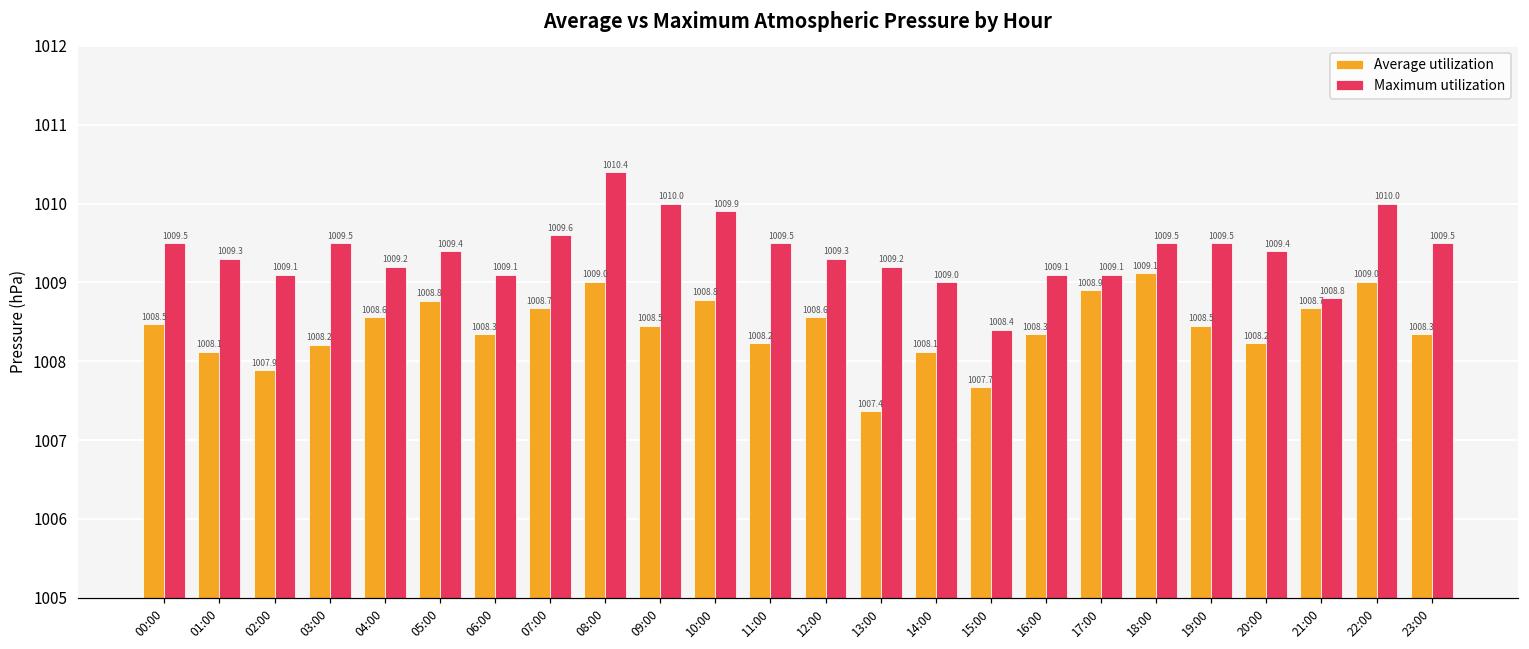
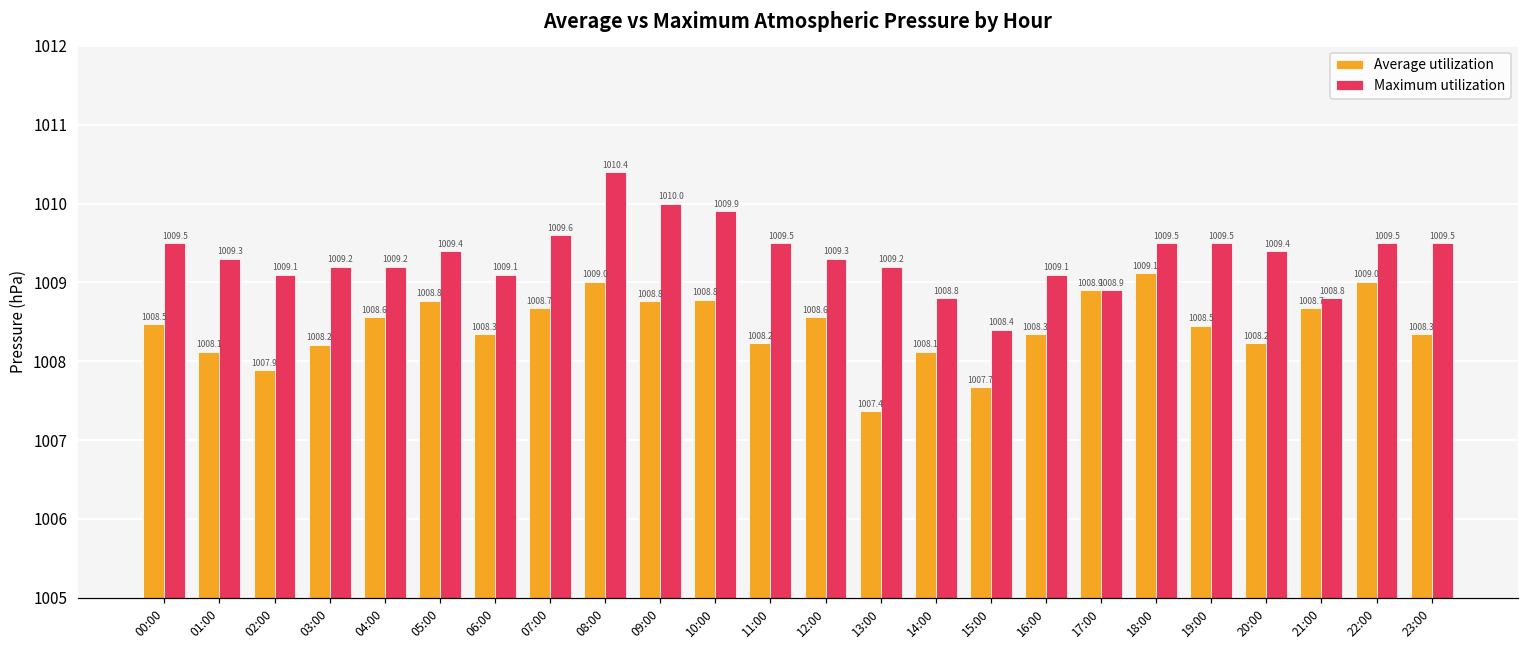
Maximum utilization, 03:00: 1009.5 -> 1009.2
Average utilization, 09:00: 1008.5 -> 1008.8
Maximum utilization, 14:00: 1009.0 -> 1008.8
Maximum utilization, 17:00: 1009.1 -> 1008.9
Maximum utilization, 22:00: 1010.0 -> 1009.5
